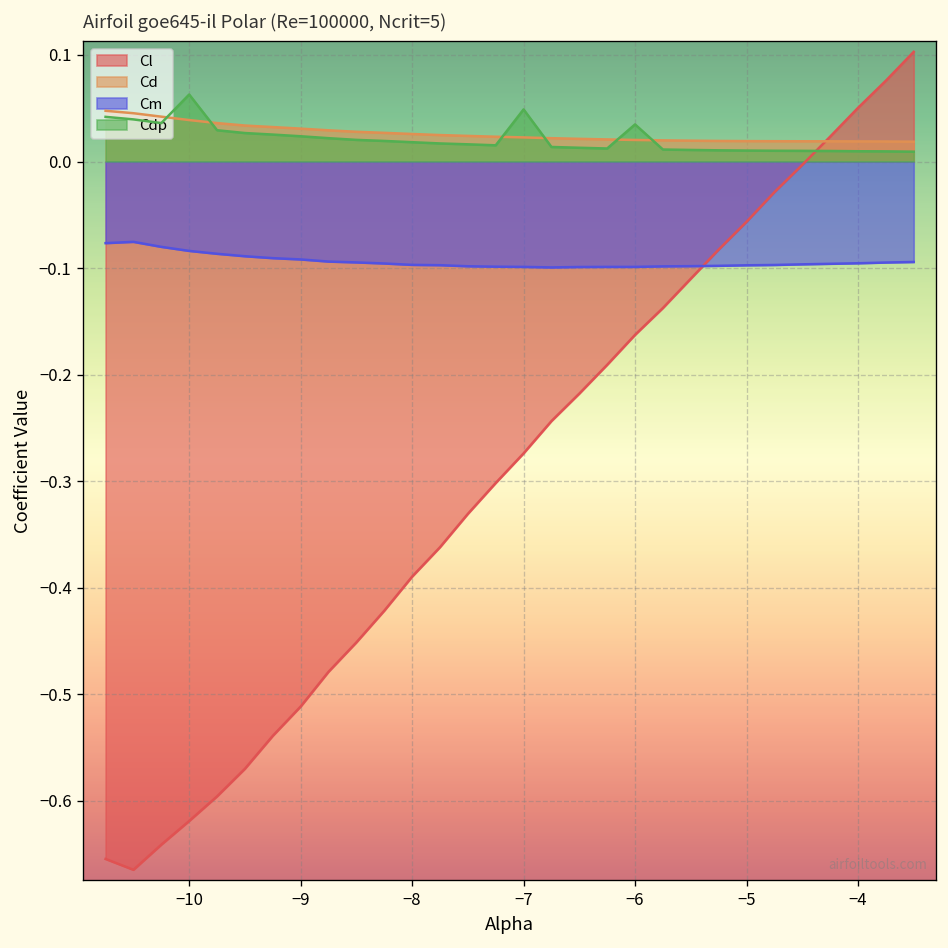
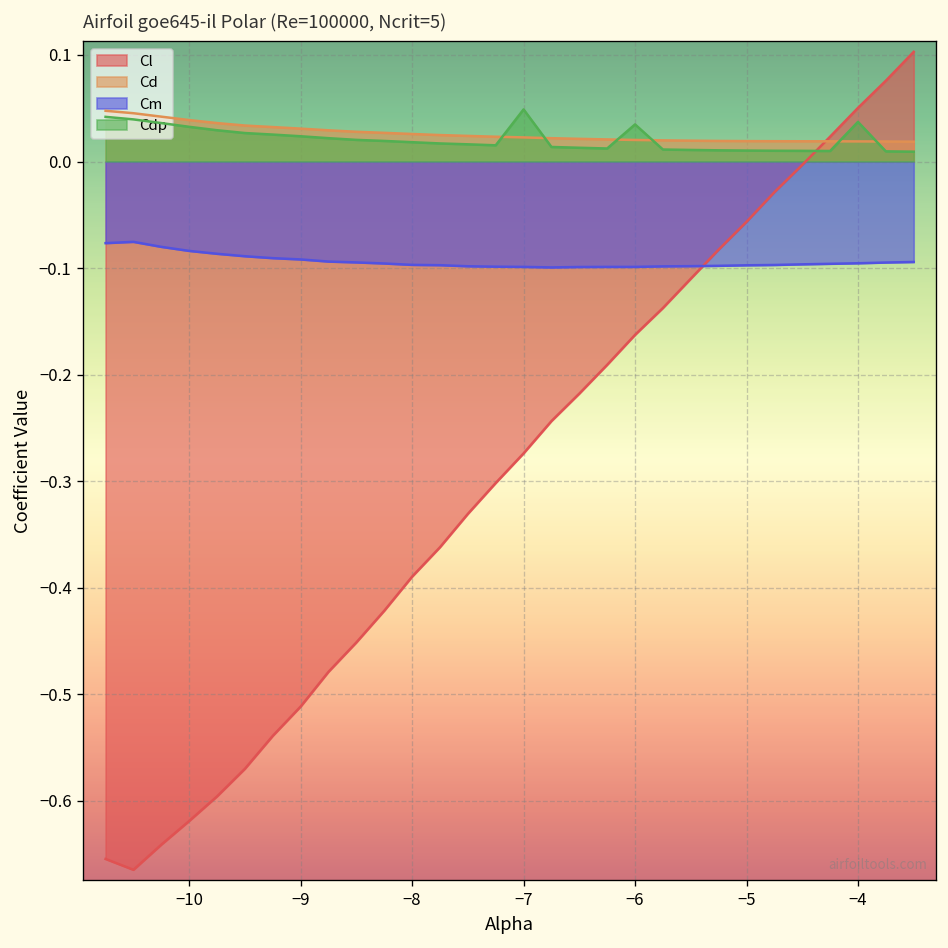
Cdp, −10: 0.06 -> 0.03
Cdp, −4: 0.01 -> 0.04
